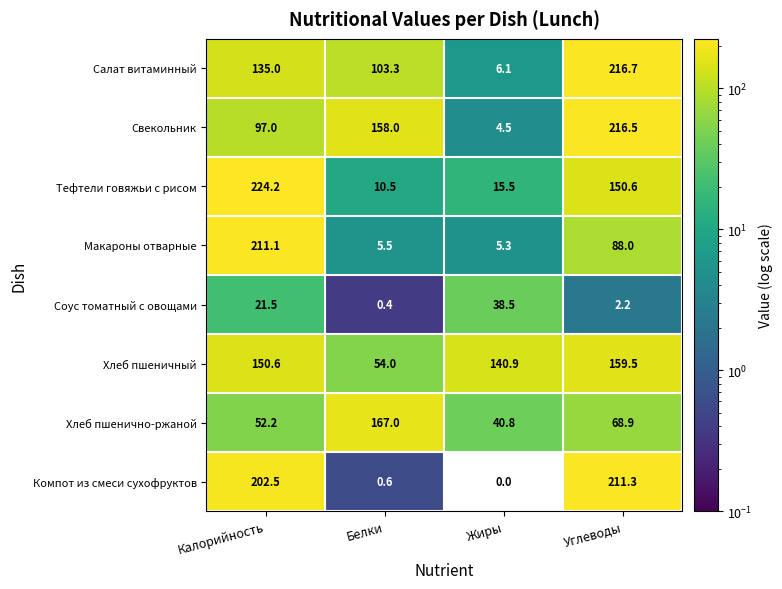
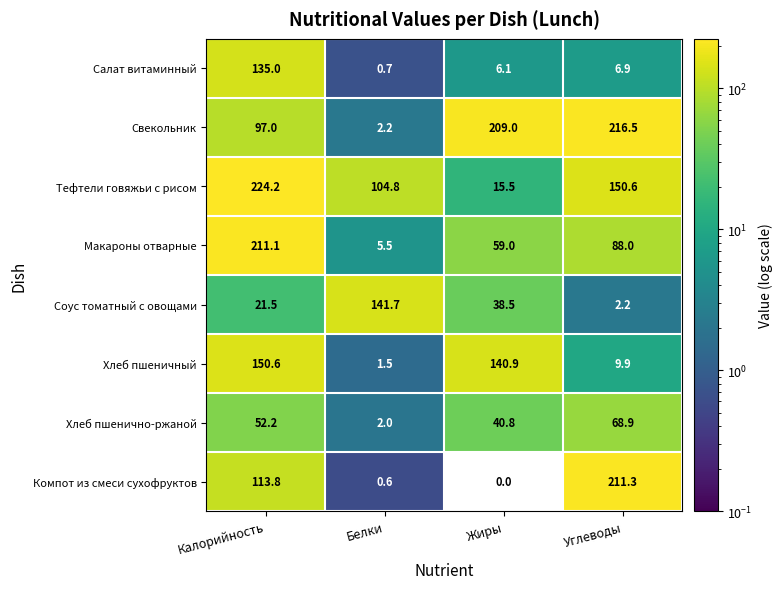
Салат витаминный, Белки: 103.3 -> 0.7
Салат витаминный, Углеводы: 216.7 -> 6.9
Свекольник, Белки: 158.0 -> 2.2
Свекольник, Жиры: 4.5 -> 209.0
Тефтели говяжьи с рисом, Белки: 10.5 -> 104.8
Макароны отварные, Жиры: 5.3 -> 59.0
Соус томатный с овощами, Белки: 0.4 -> 141.7
Хлеб пшеничный, Белки: 54.0 -> 1.5
Хлеб пшеничный, Углеводы: 159.5 -> 9.9
Хлеб пшенично-ржаной, Белки: 167.0 -> 2.0
Компот из смеси сухофруктов, Калорийность: 202.5 -> 113.8
